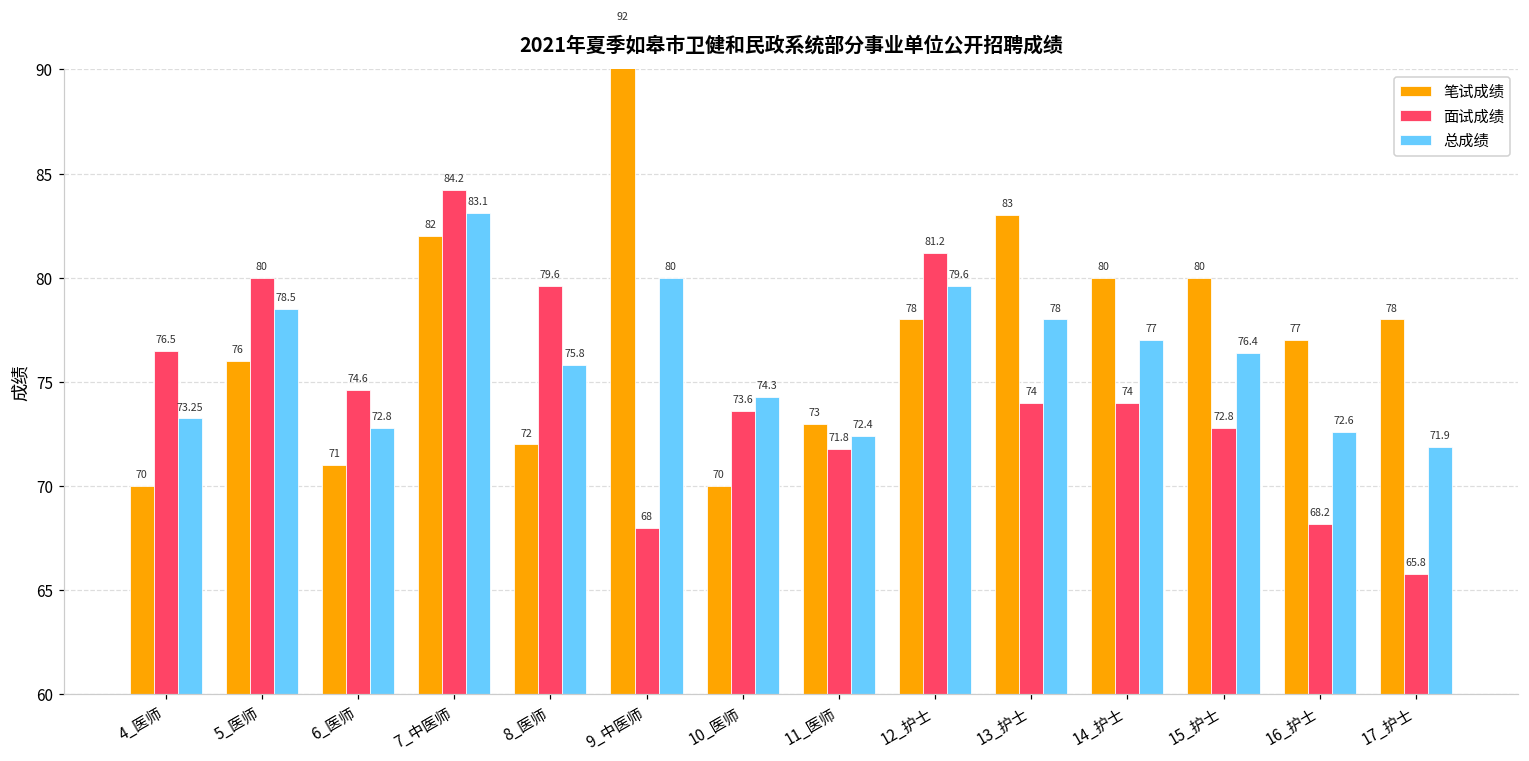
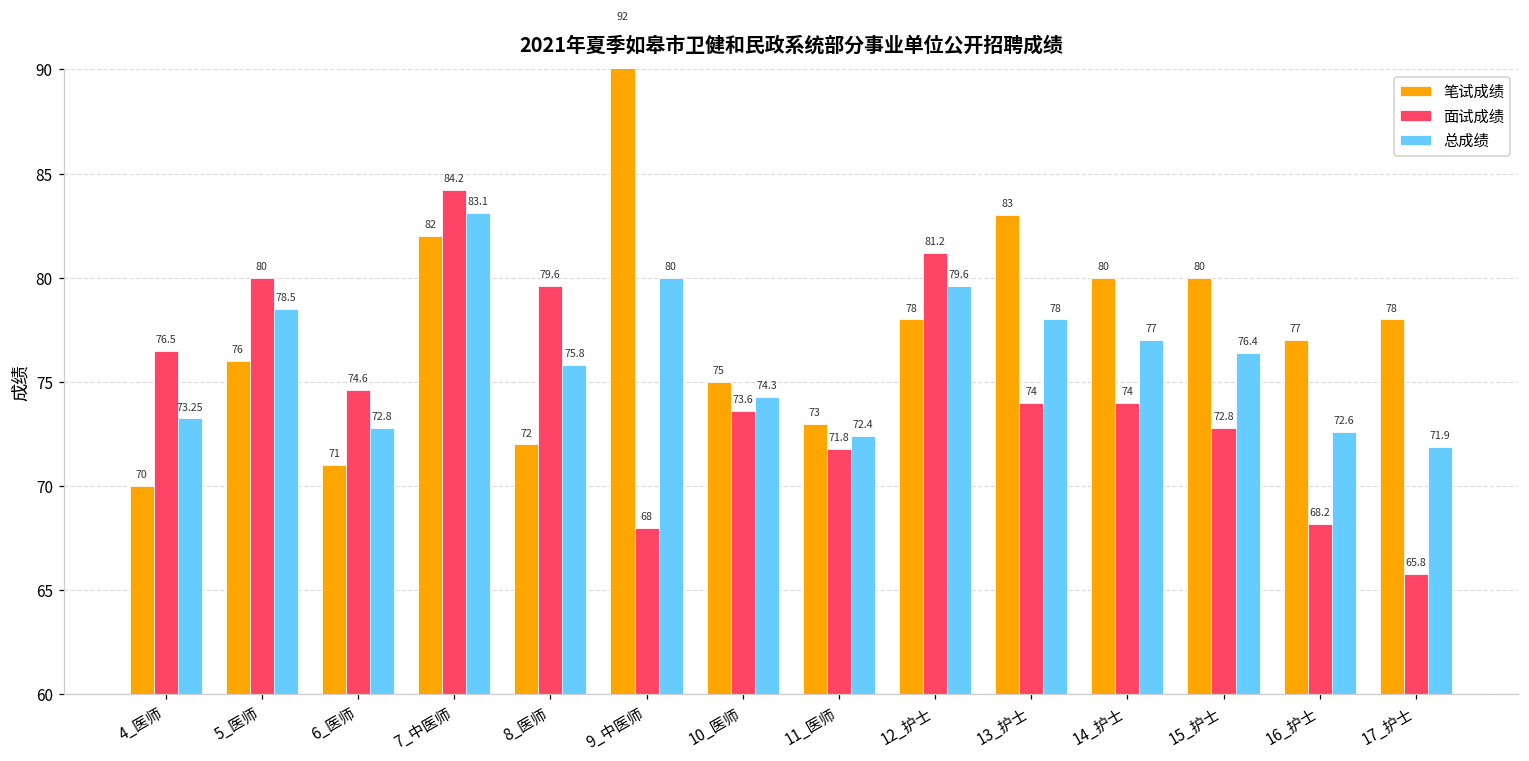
笔试成绩, 10_医师: 70 -> 75
